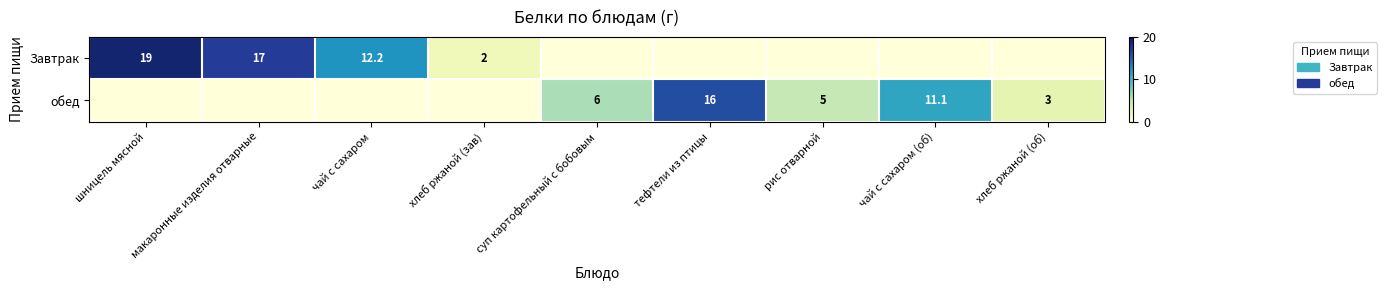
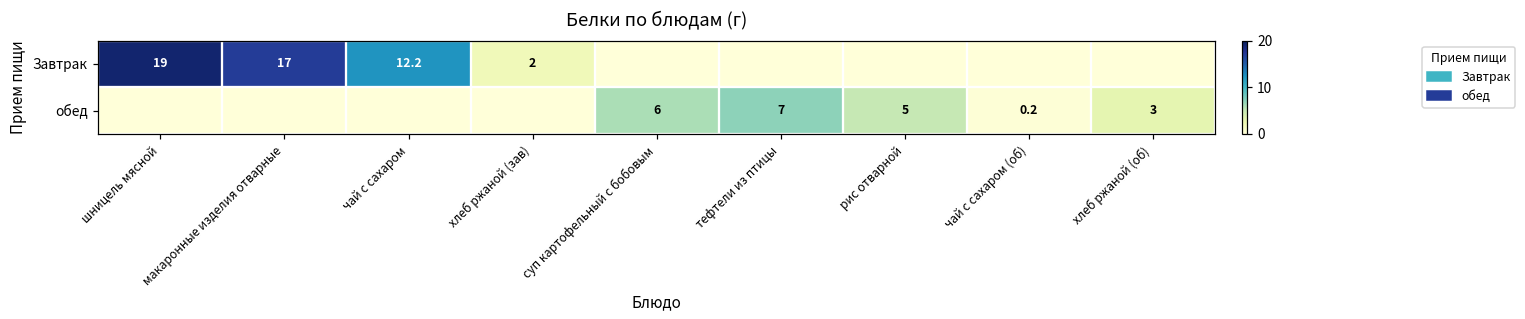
обед, тефтели из птицы: 16 -> 7
обед, чай с сахаром (об): 11.1 -> 0.2
